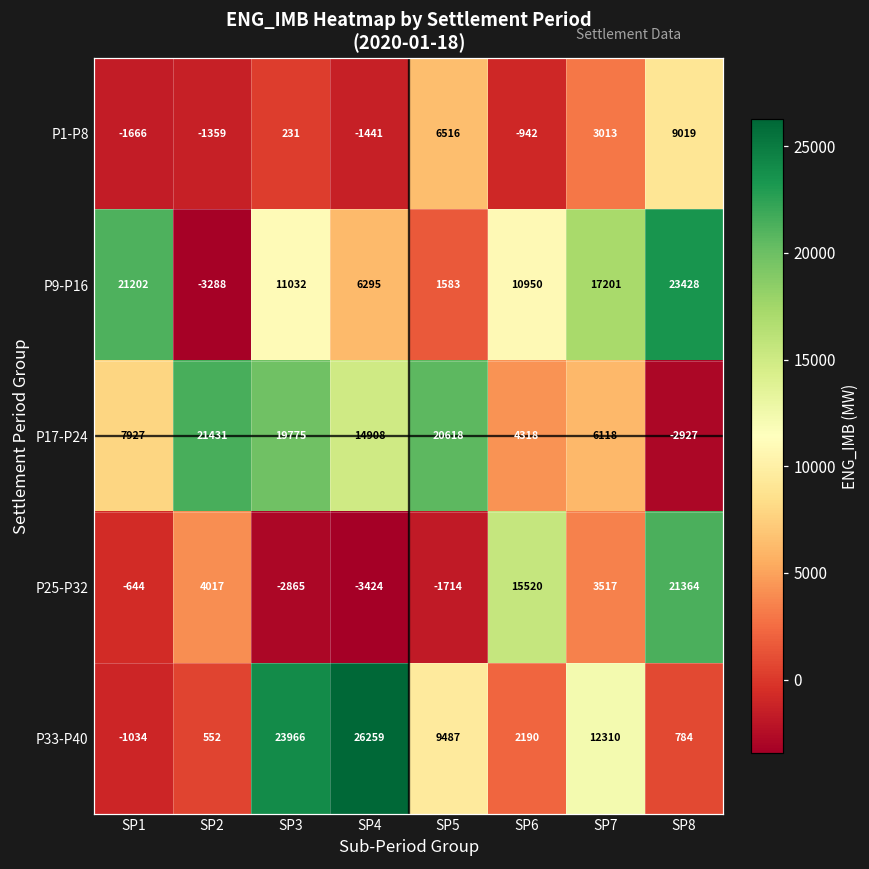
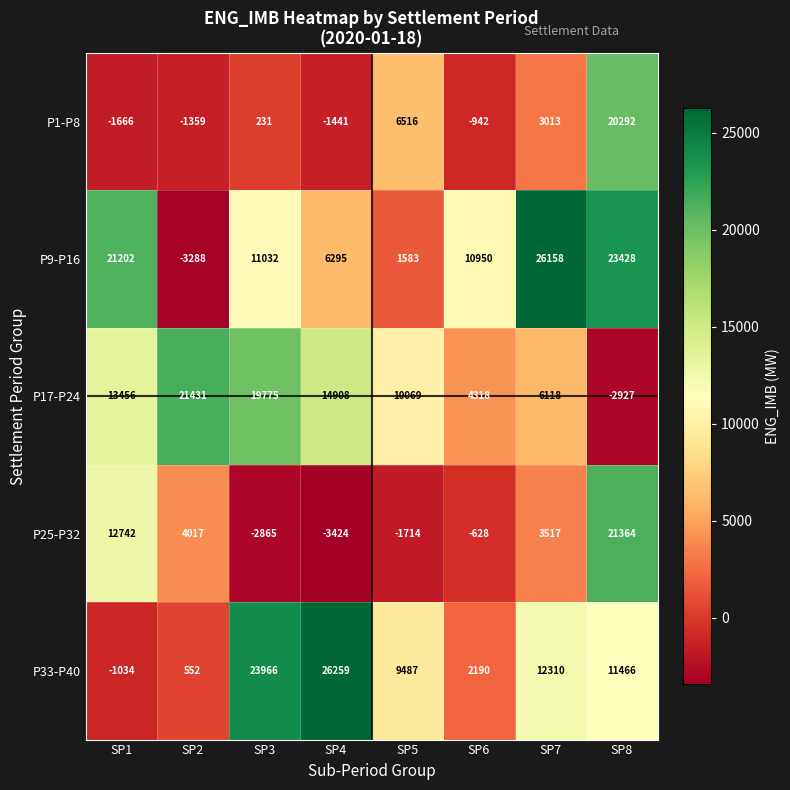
P1-P8, SP8: 9019 -> 20292
P9-P16, SP7: 17201 -> 26158
P17-P24, SP1: 7927 -> 13456
P17-P24, SP5: 20618 -> 10069
P25-P32, SP1: -644 -> 12742
P25-P32, SP6: 15520 -> -628
P33-P40, SP8: 784 -> 11466
